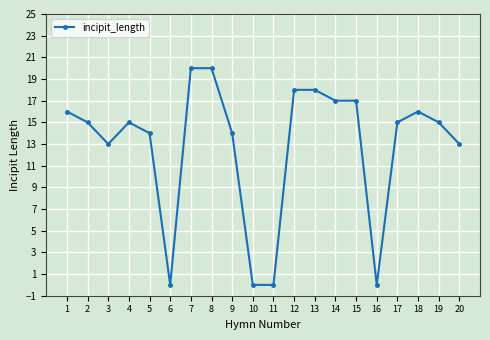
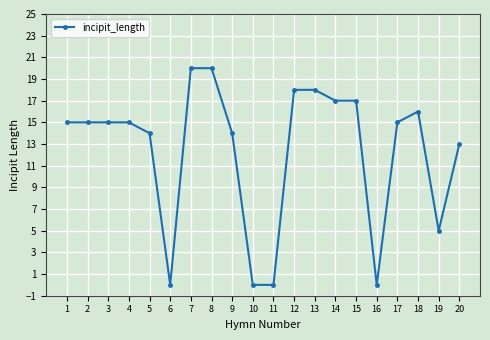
1: 16 -> 15
3: 13 -> 15
19: 15 -> 5
